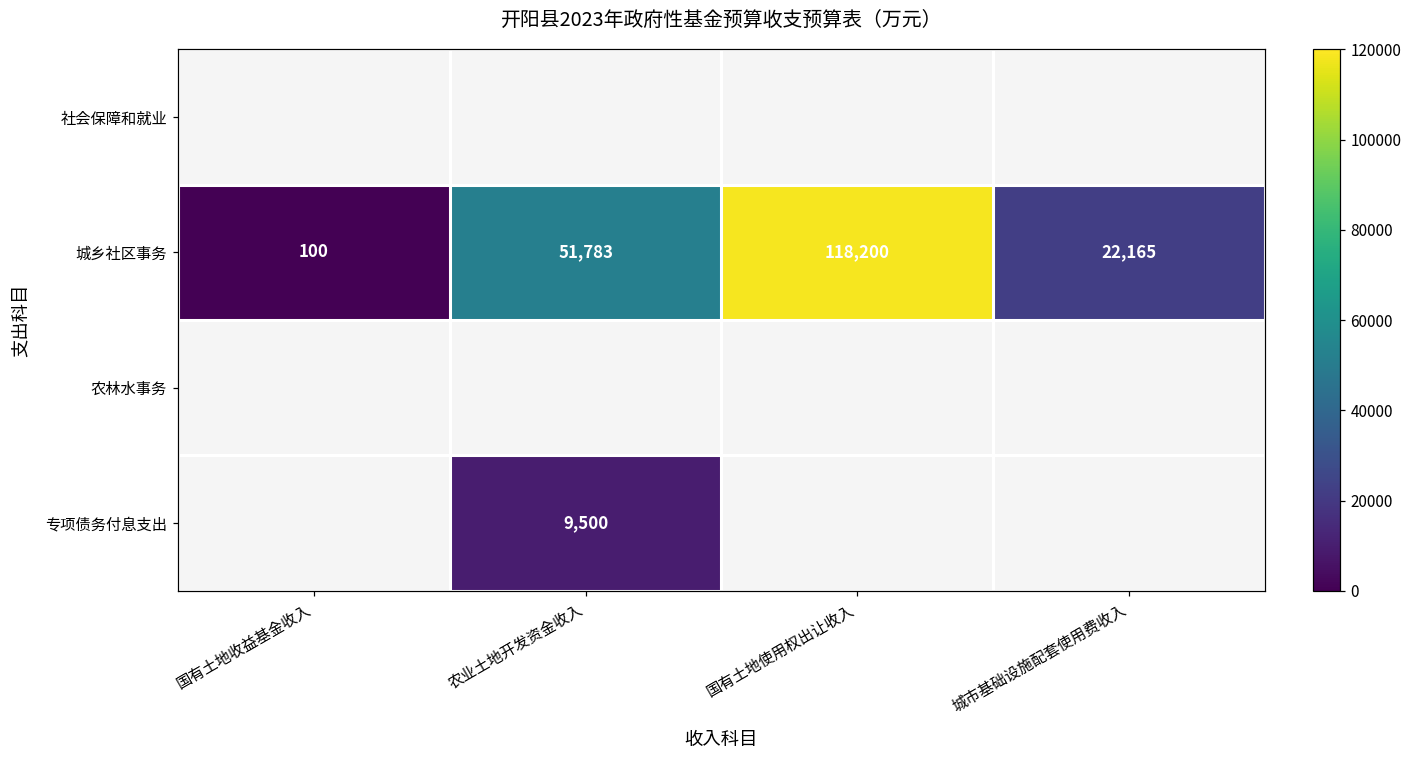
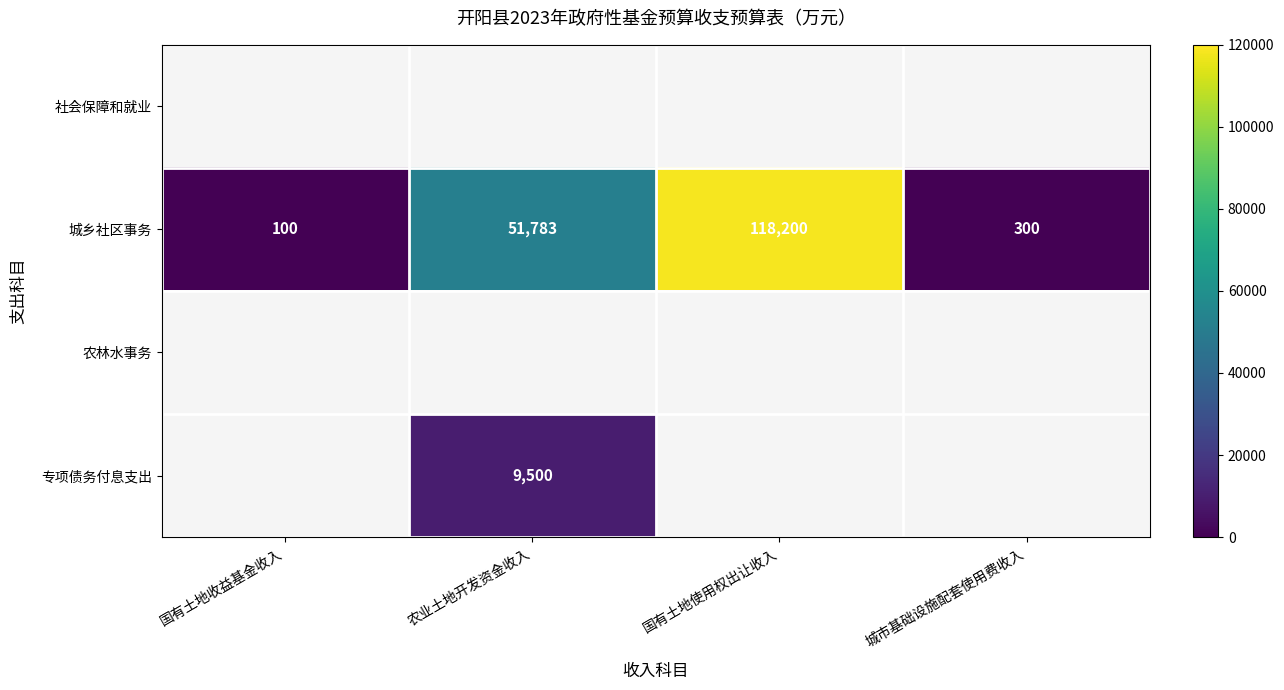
城乡社区事务, 城市基础设施配套使用费收入: 22,165 -> 300
